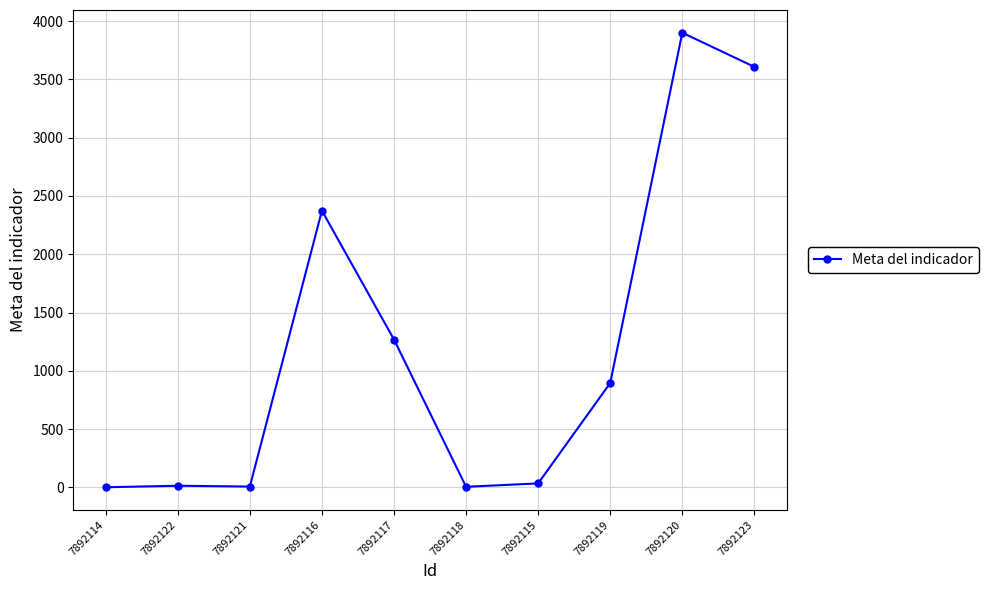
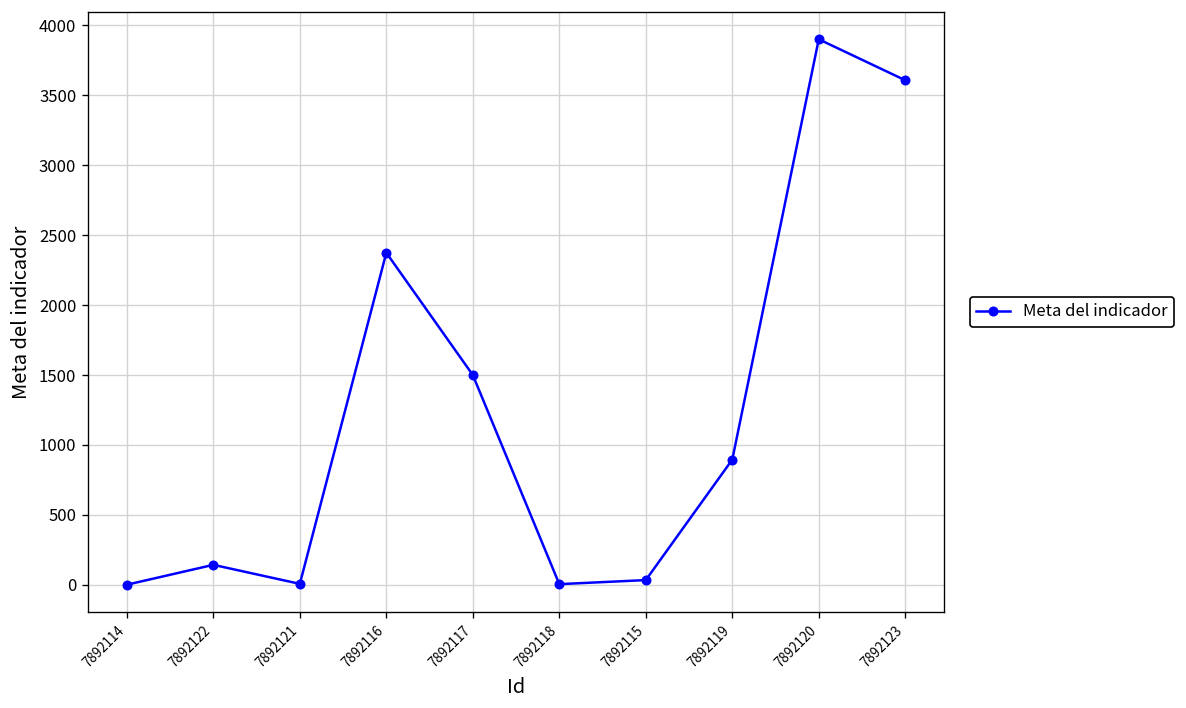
7892122: 10 -> 140
7892117: 1270 -> 1500
